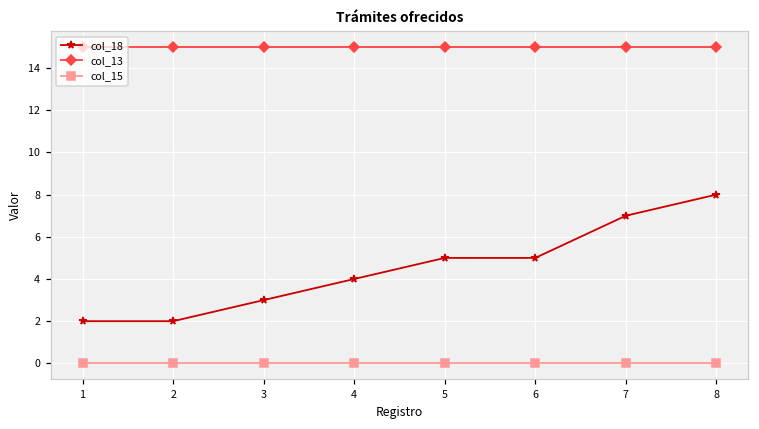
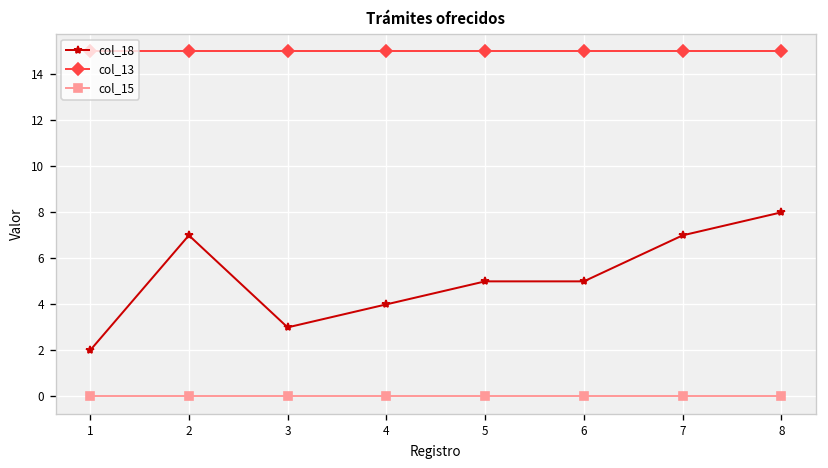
col_18, 2: 2 -> 7
